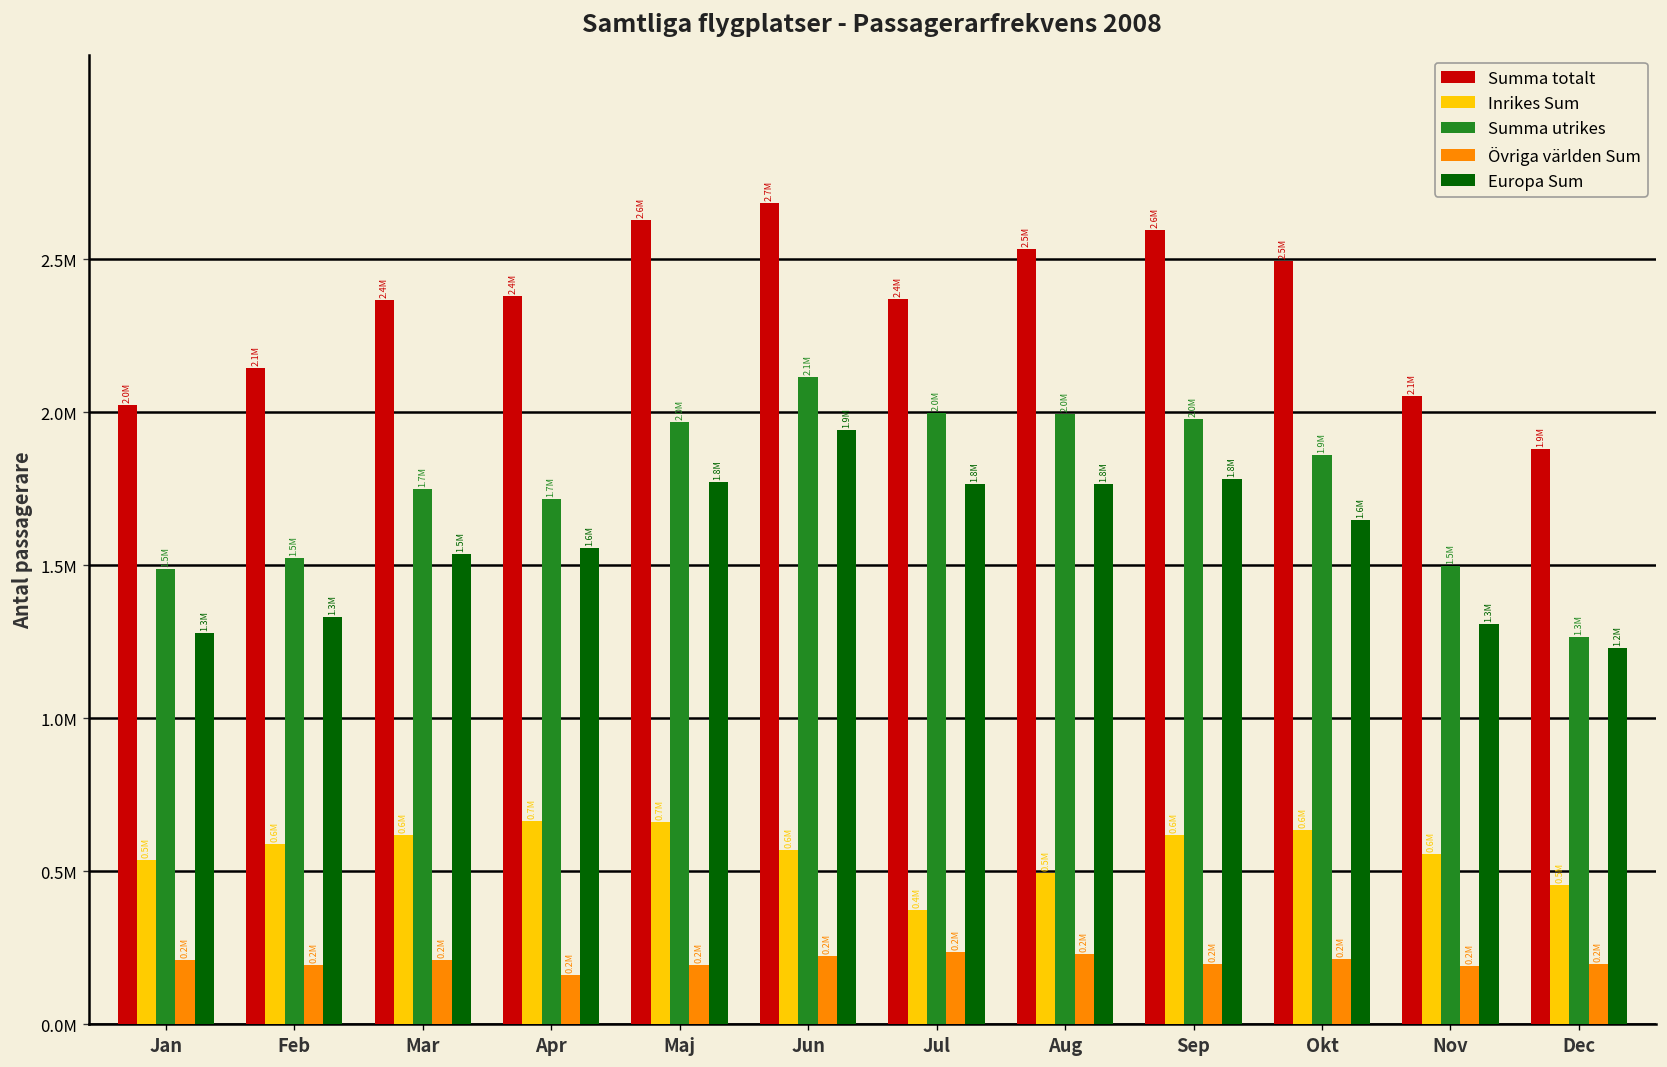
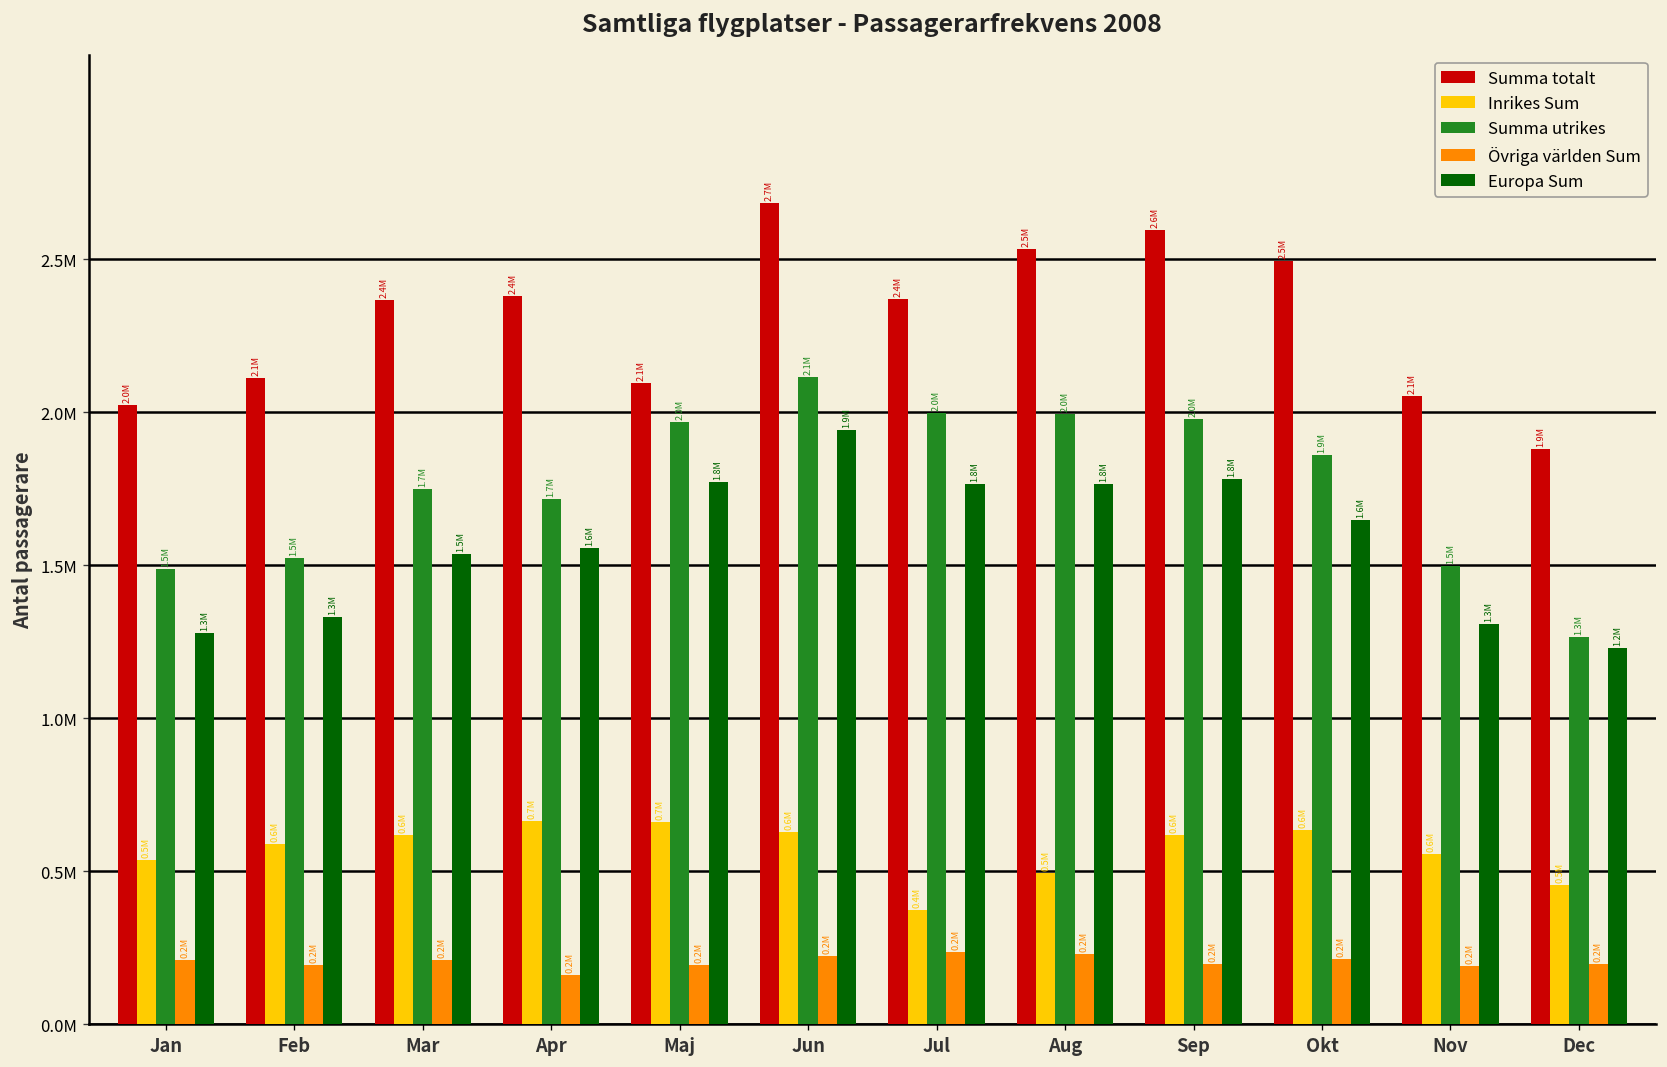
Summa totalt, Feb: 2140000 -> 2110000
Summa totalt, Maj: 2.6M -> 2.1M
Inrikes Sum, Jun: 570000 -> 630000
